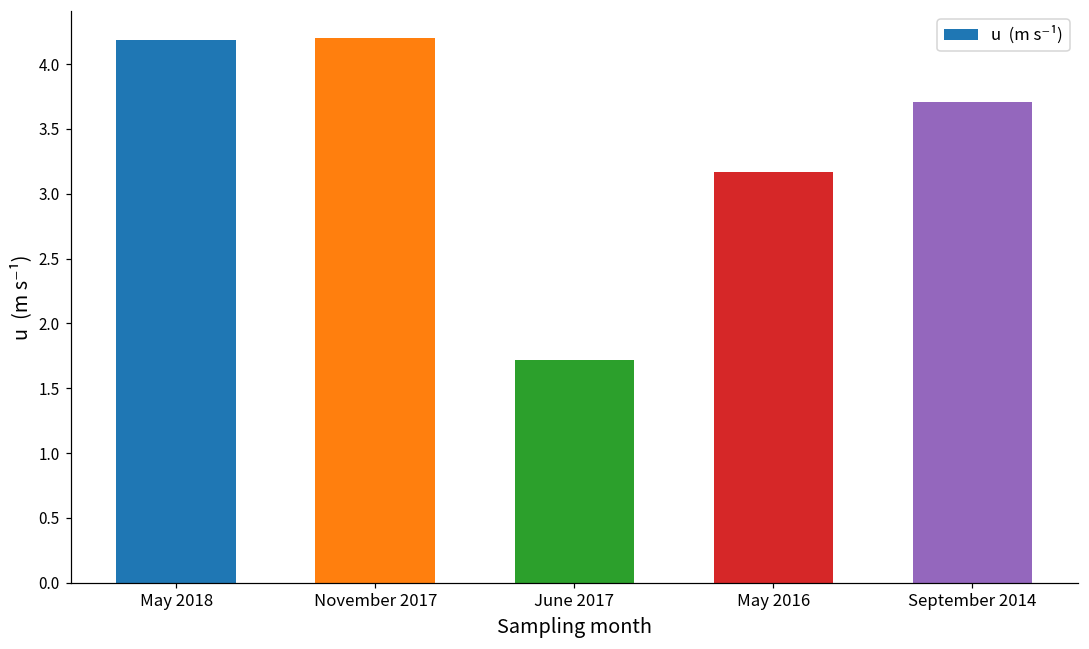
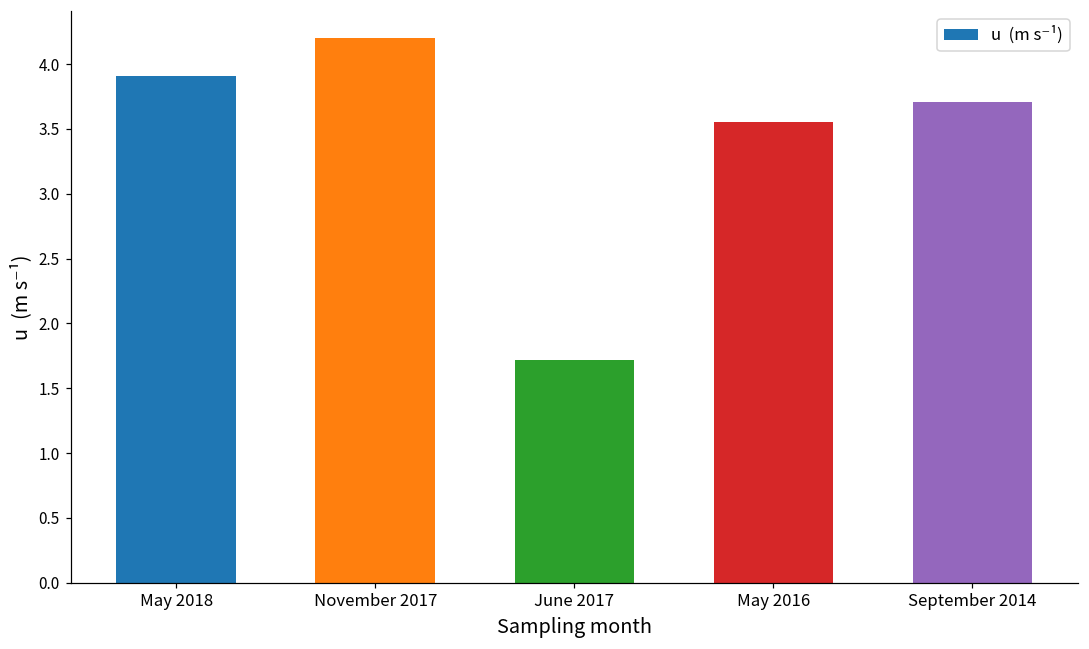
May 2018: 4.19 -> 3.91
May 2016: 3.17 -> 3.55
